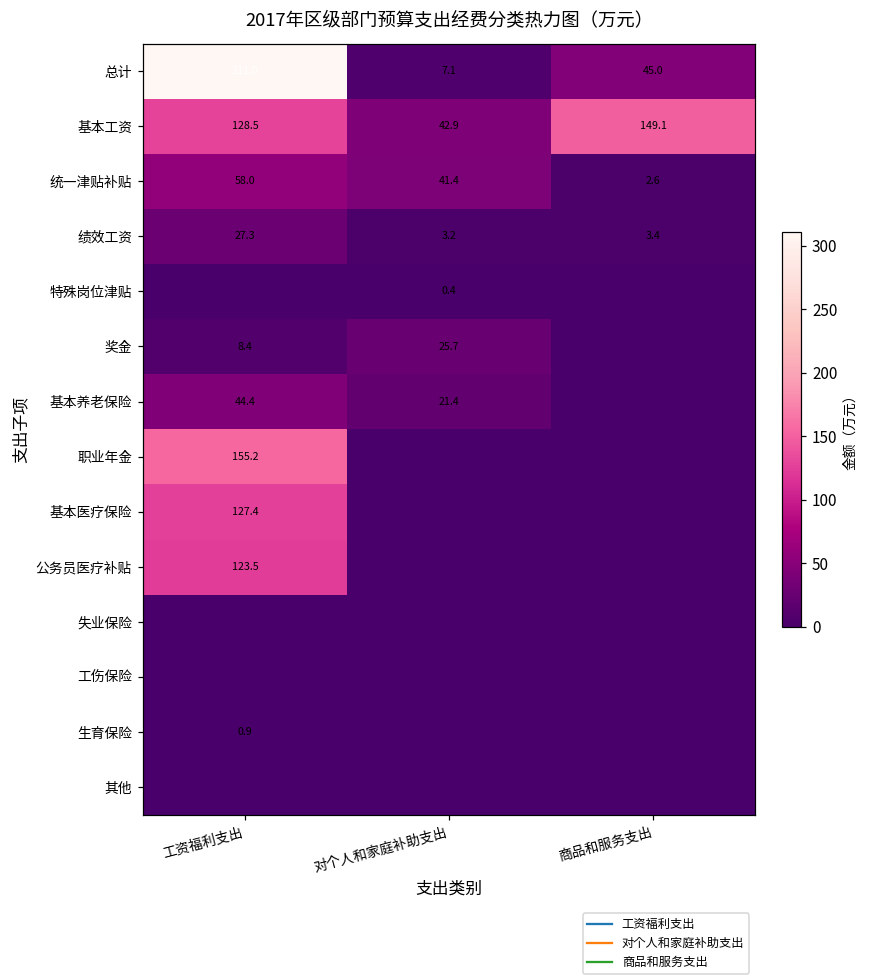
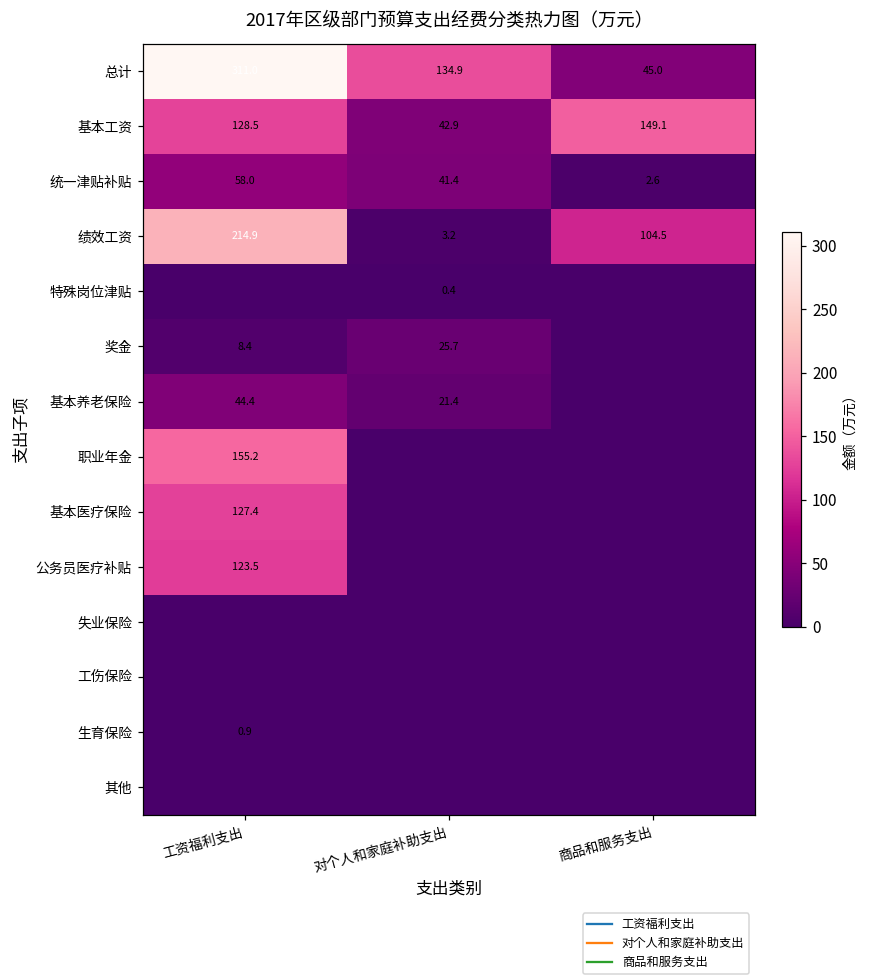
总计, 对个人和家庭补助支出: 7.1 -> 134.9
绩效工资, 工资福利支出: 27.3 -> 214.9
绩效工资, 商品和服务支出: 3.4 -> 104.5
